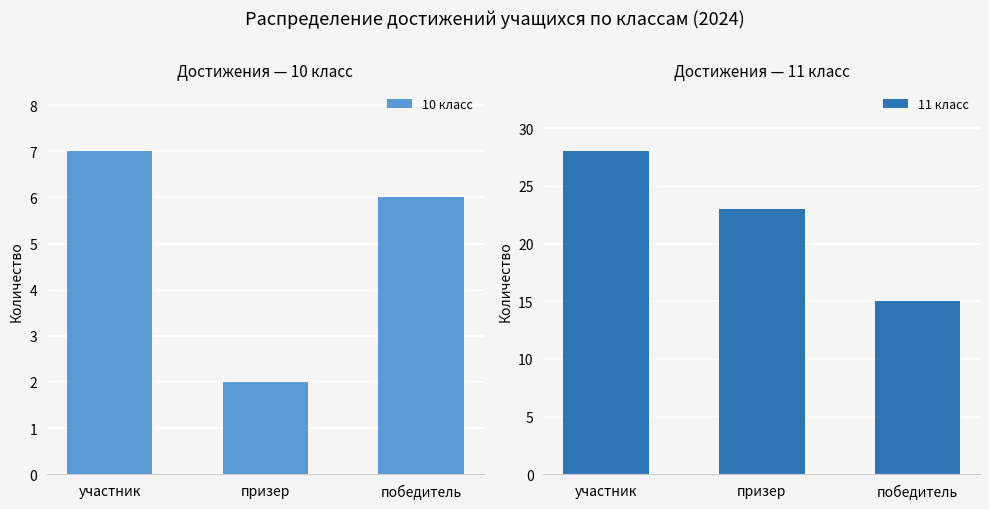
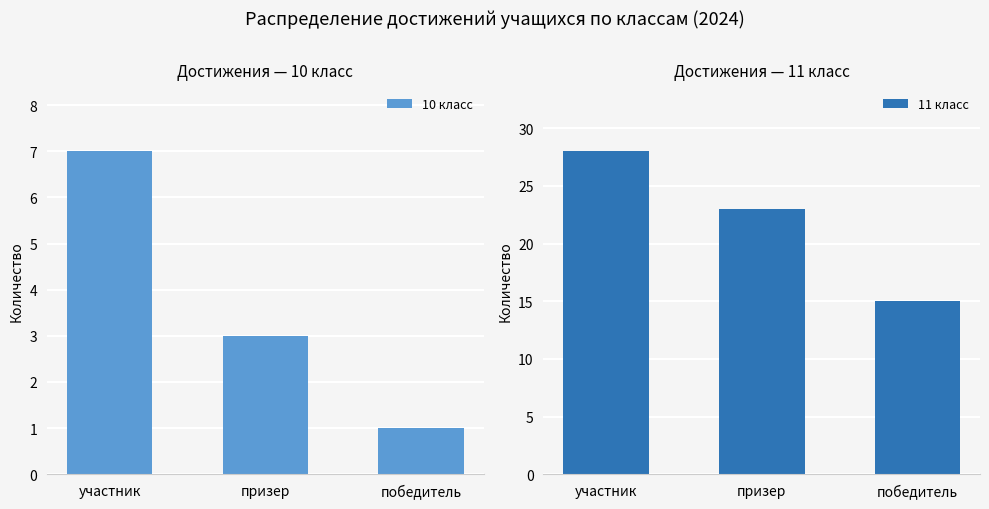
Достижения — 10 класс, призер: 2 -> 3
Достижения — 10 класс, победитель: 6 -> 1
